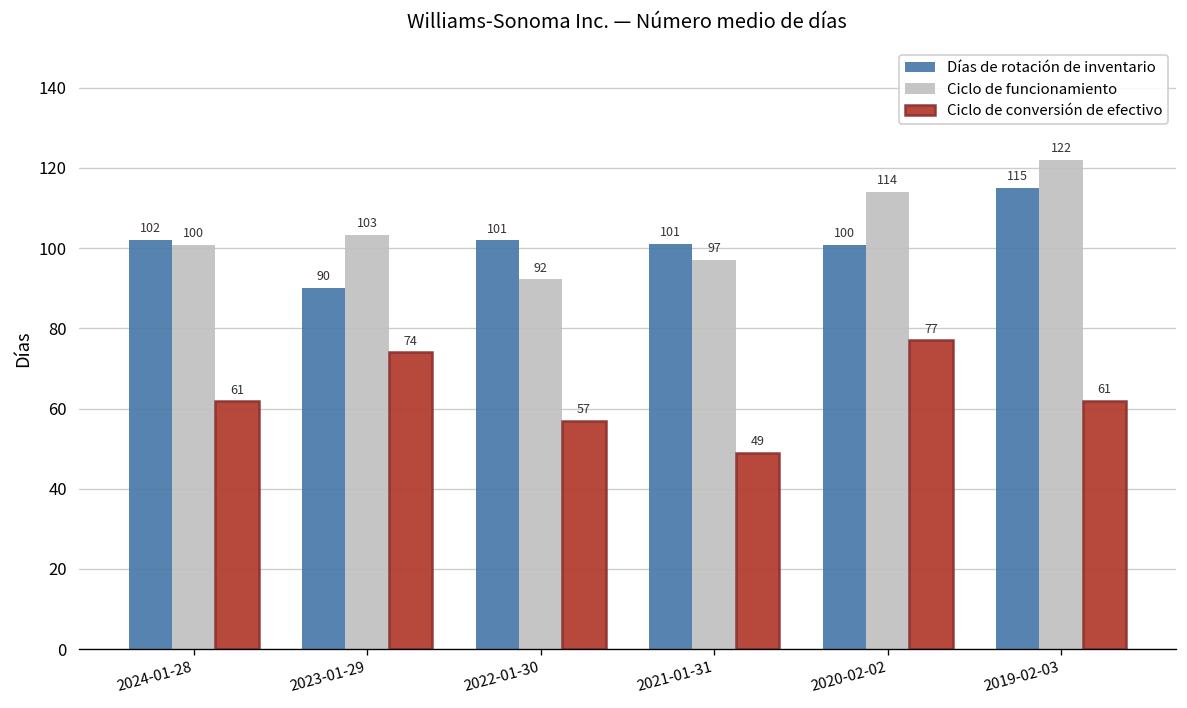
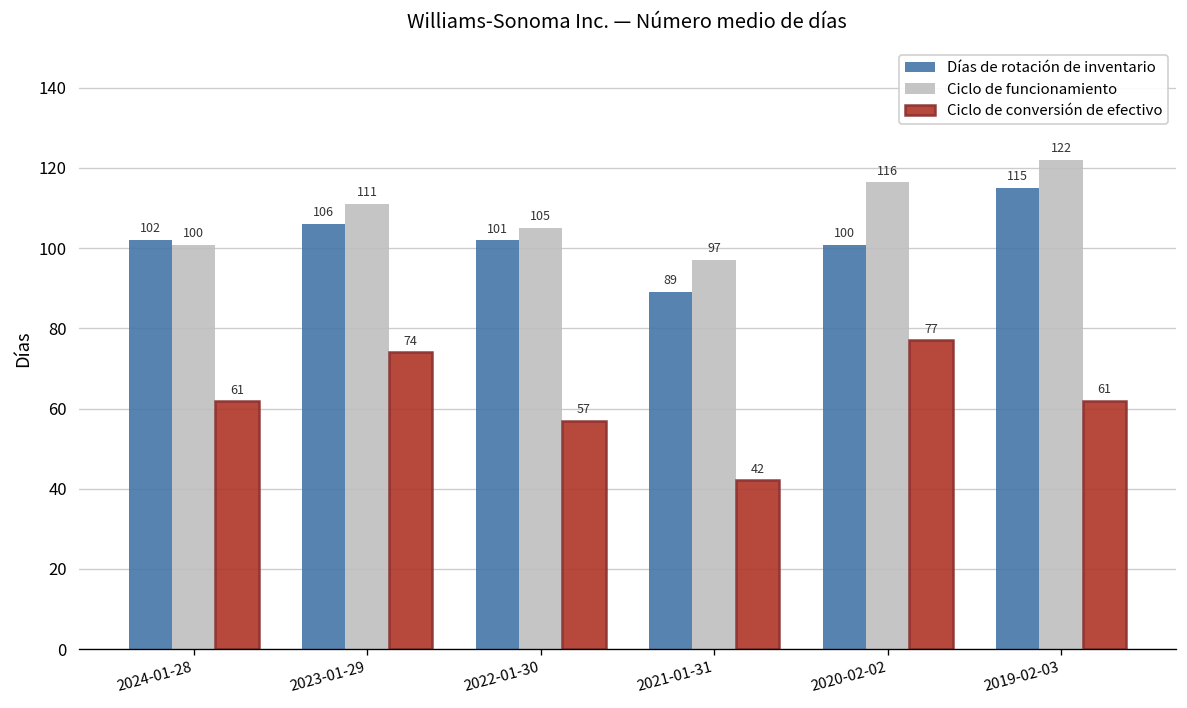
Días de rotación de inventario, 2023-01-29: 90 -> 106
Ciclo de funcionamiento, 2023-01-29: 103 -> 111
Ciclo de funcionamiento, 2022-01-30: 92 -> 105
Días de rotación de inventario, 2021-01-31: 101 -> 89
Ciclo de conversión de efectivo, 2021-01-31: 49 -> 42
Ciclo de funcionamiento, 2020-02-02: 114 -> 116
